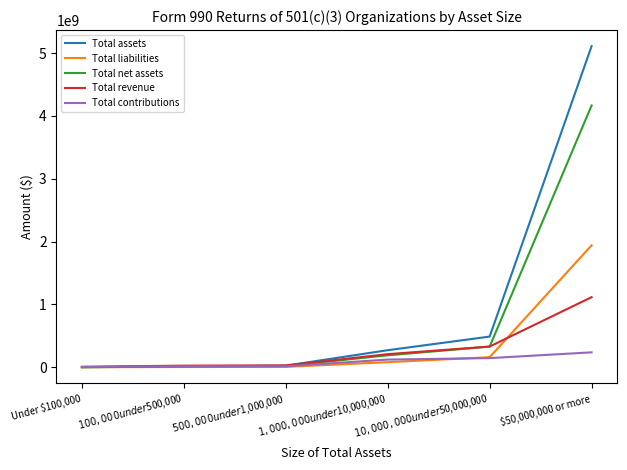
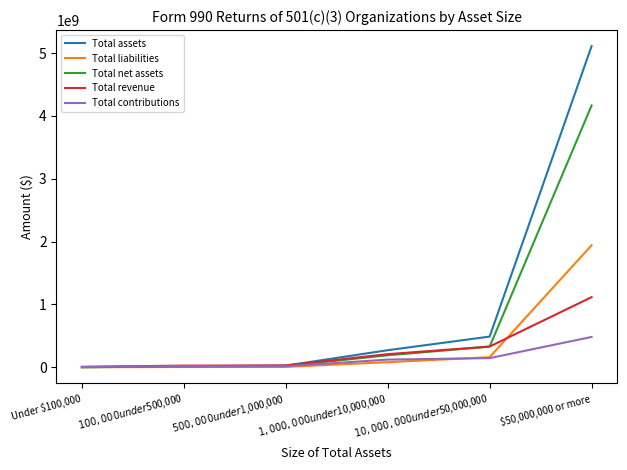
Total contributions, $50,000,000 or more: 200000000 -> 500000000
